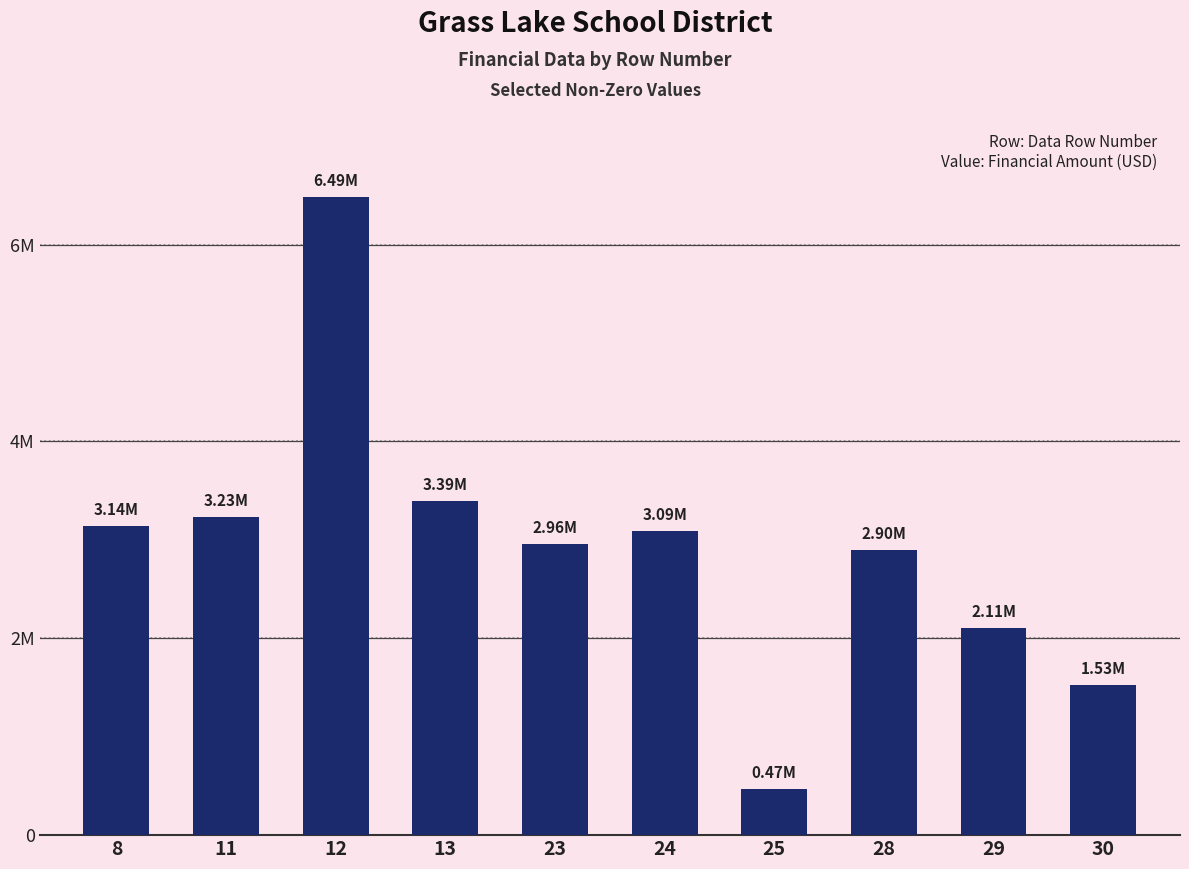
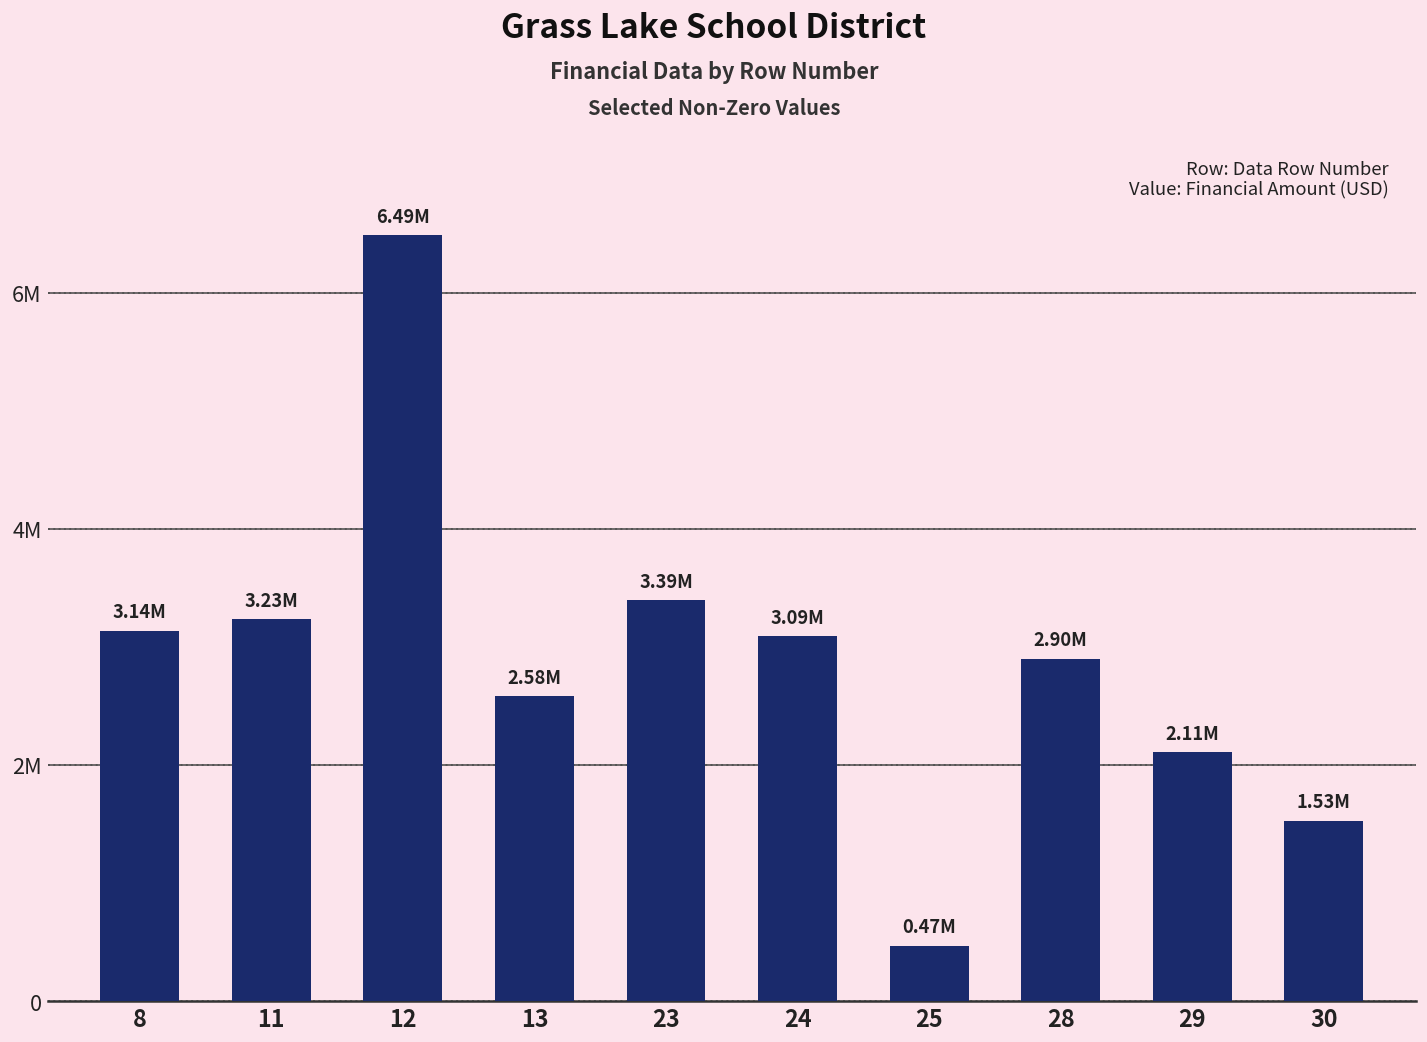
13: 3.39M -> 2.58M
23: 2.96M -> 3.39M
